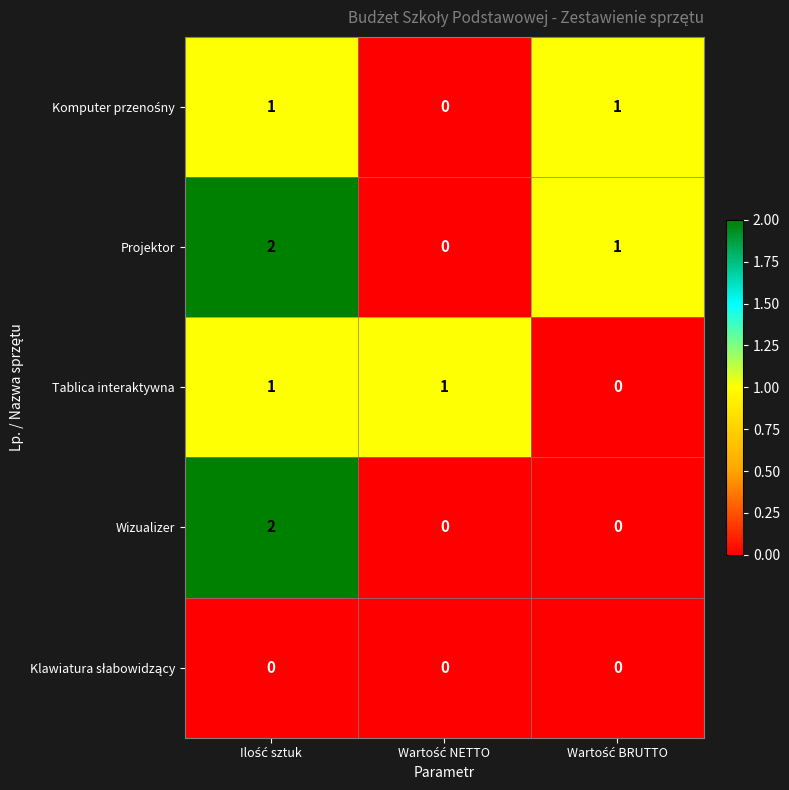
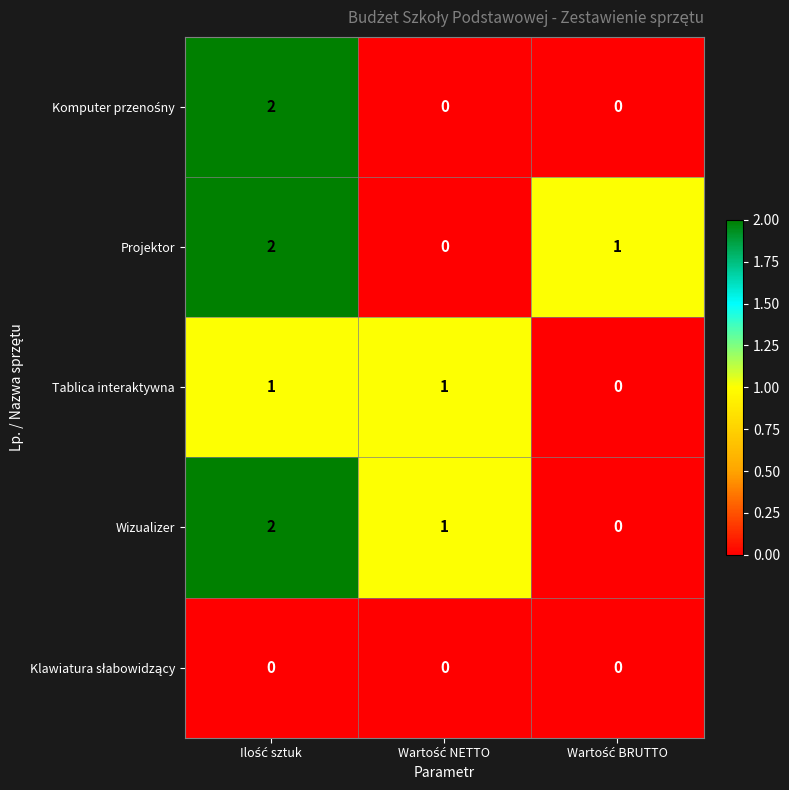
Komputer przenośny, Ilość sztuk: 1 -> 2
Komputer przenośny, Wartość BRUTTO: 1 -> 0
Wizualizer, Wartość NETTO: 0 -> 1
